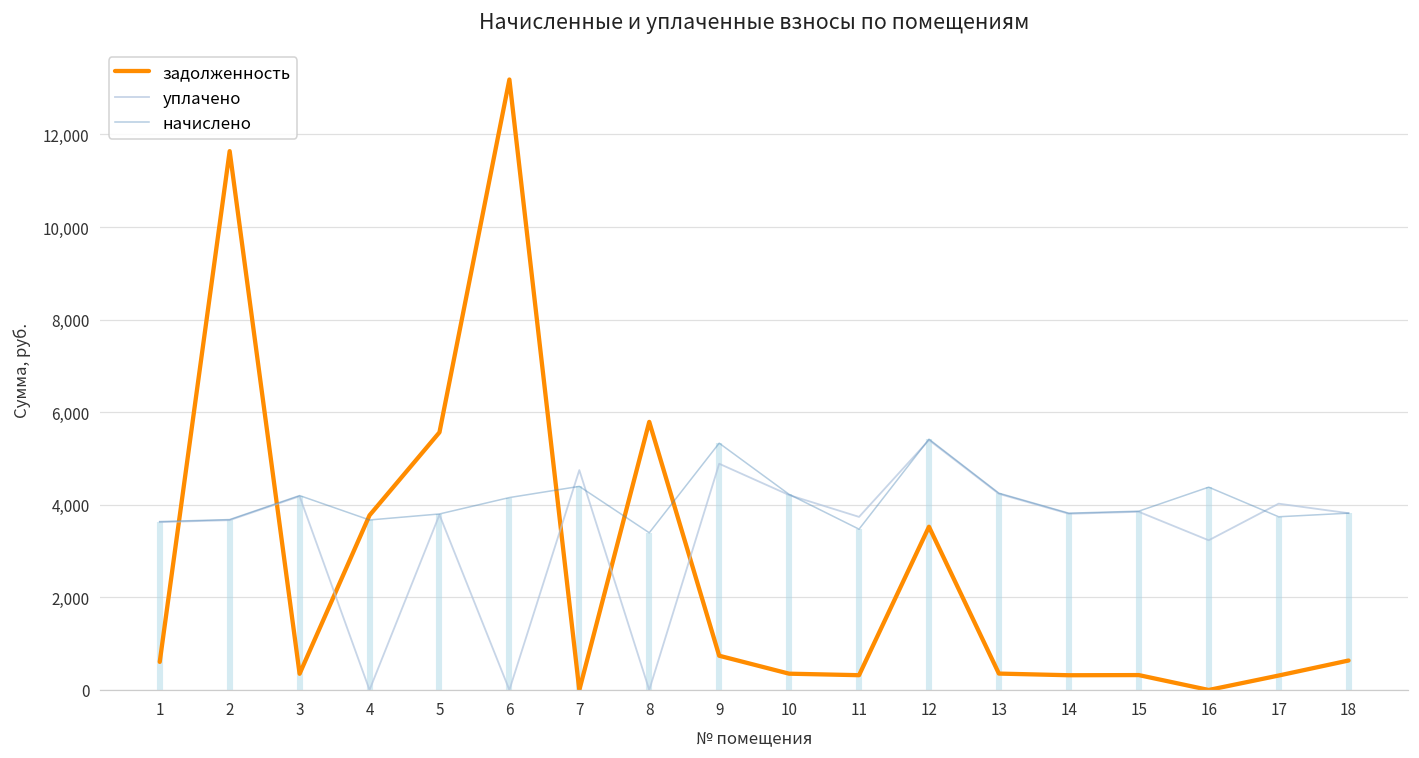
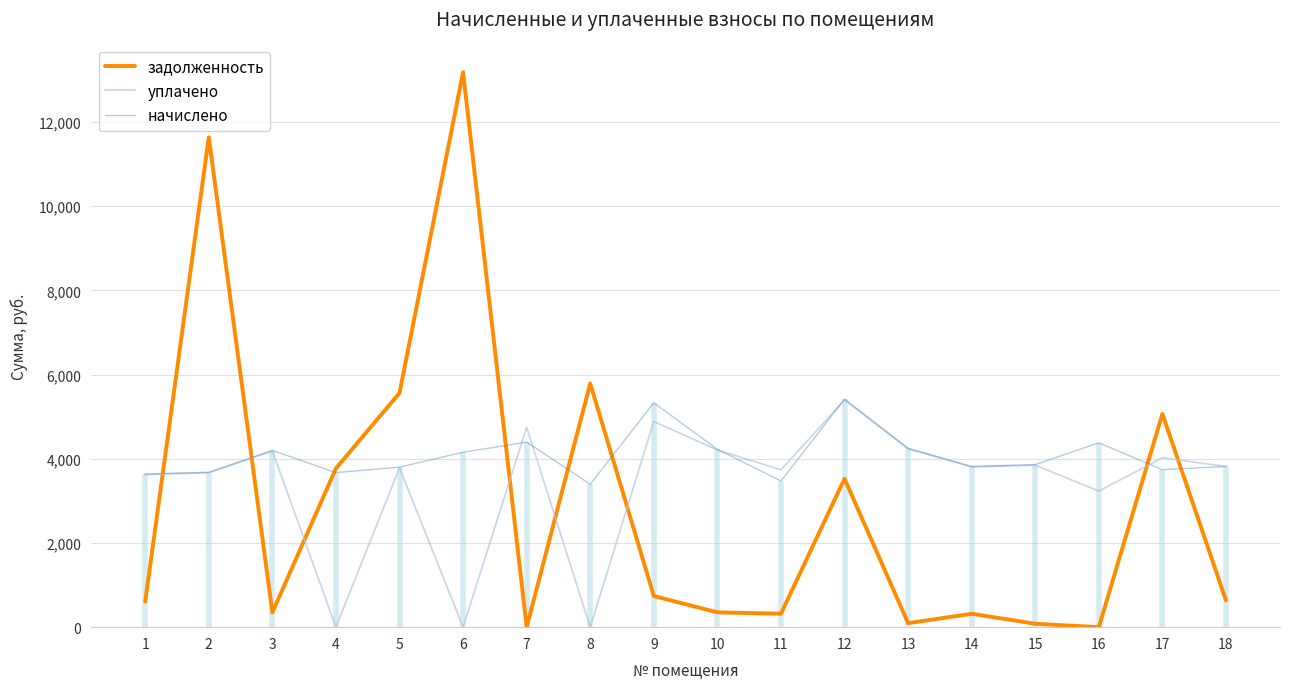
задолженность, 13: 400 -> 100
задолженность, 15: 300 -> 100
задолженность, 17: 300 -> 5,100
